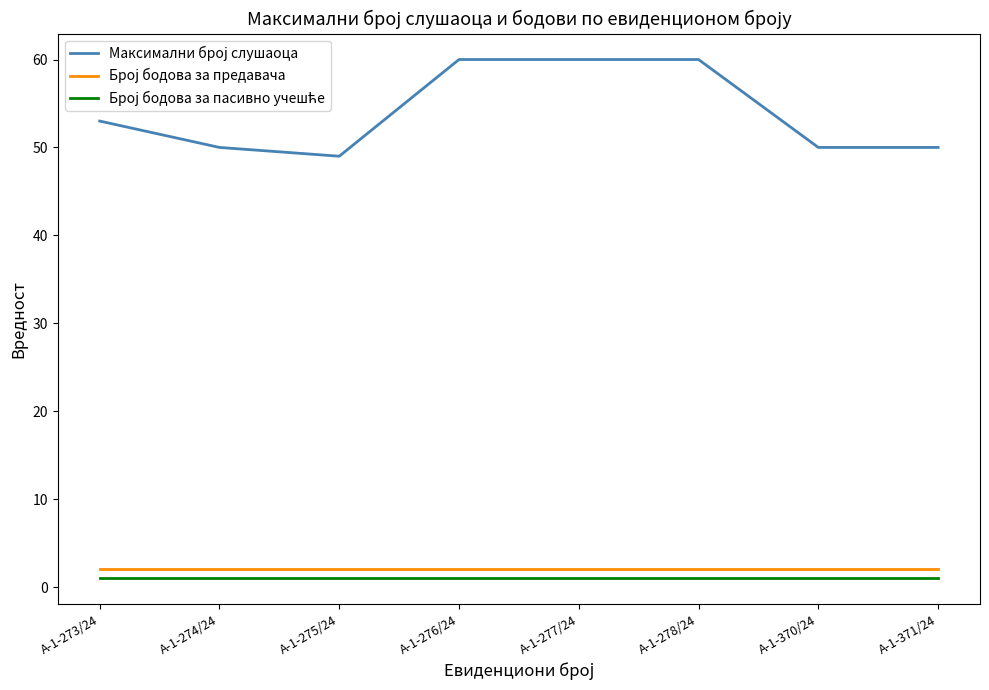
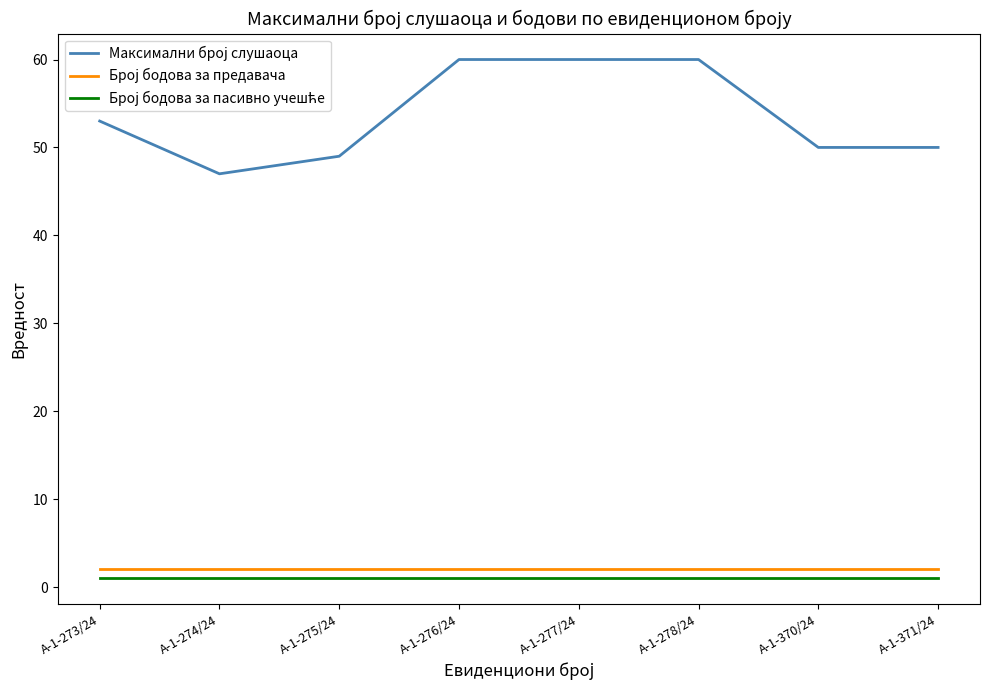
Максимални број слушаоца, А-1-274/24: 50 -> 47
